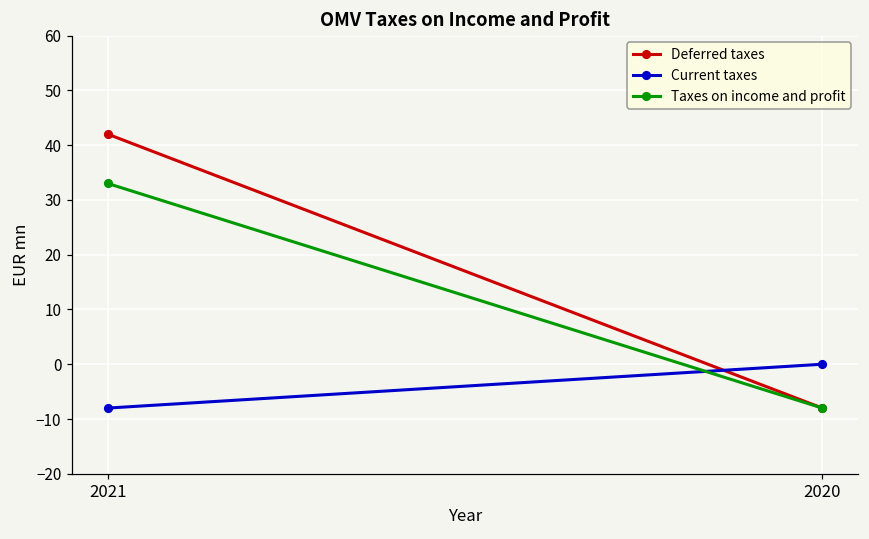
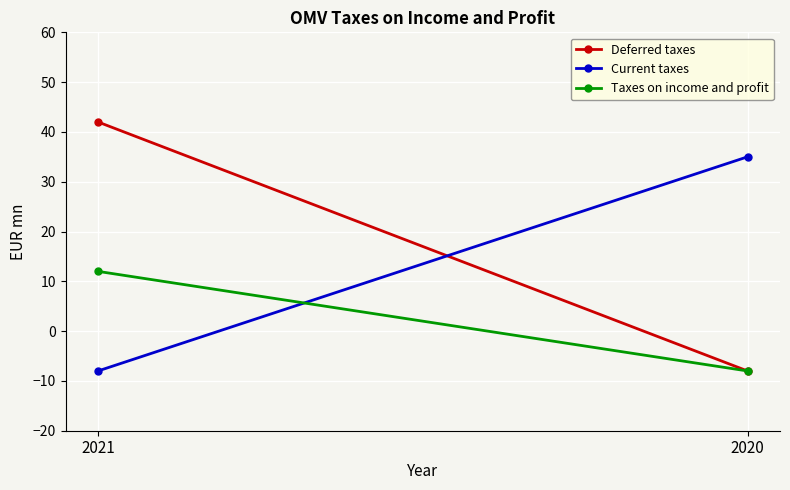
Taxes on income and profit, 2021: 33 -> 12
Current taxes, 2020: 0 -> 35
